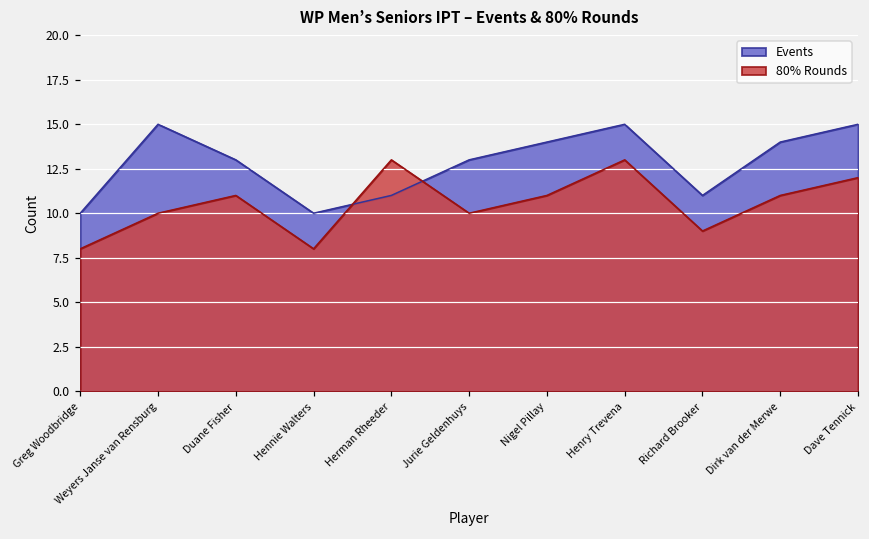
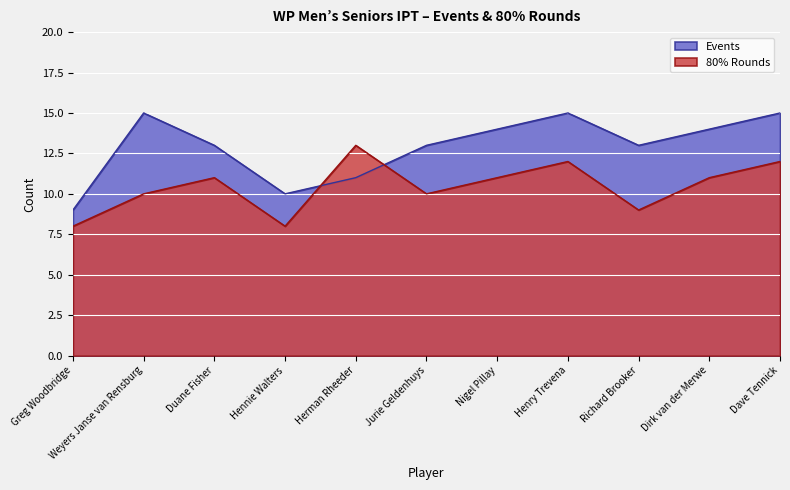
Events, Greg Woodbridge: 10 -> 9
80% Rounds, Henry Trevena: 13 -> 12
Events, Richard Brooker: 11 -> 13
